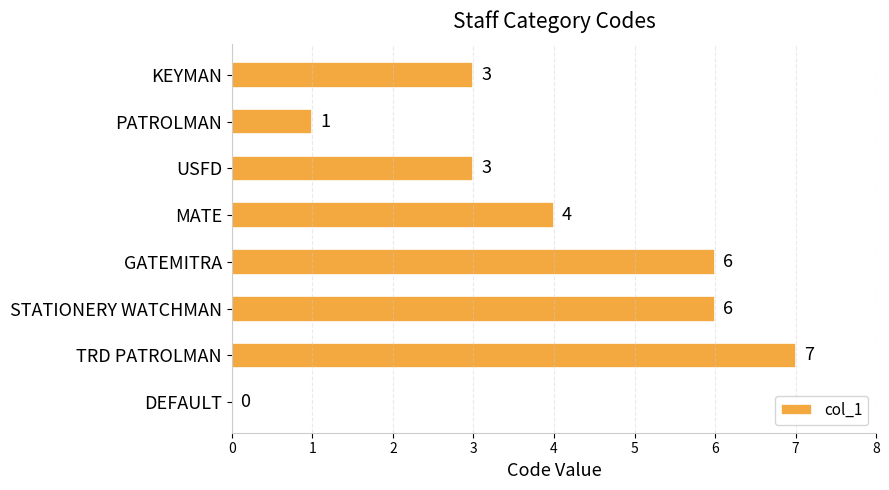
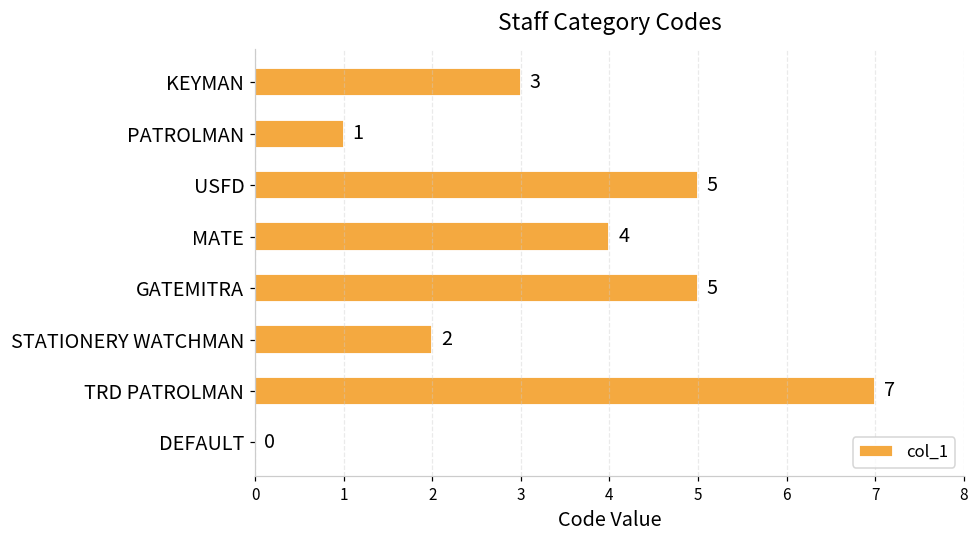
USFD: 3 -> 5
GATEMITRA: 6 -> 5
STATIONERY WATCHMAN: 6 -> 2
